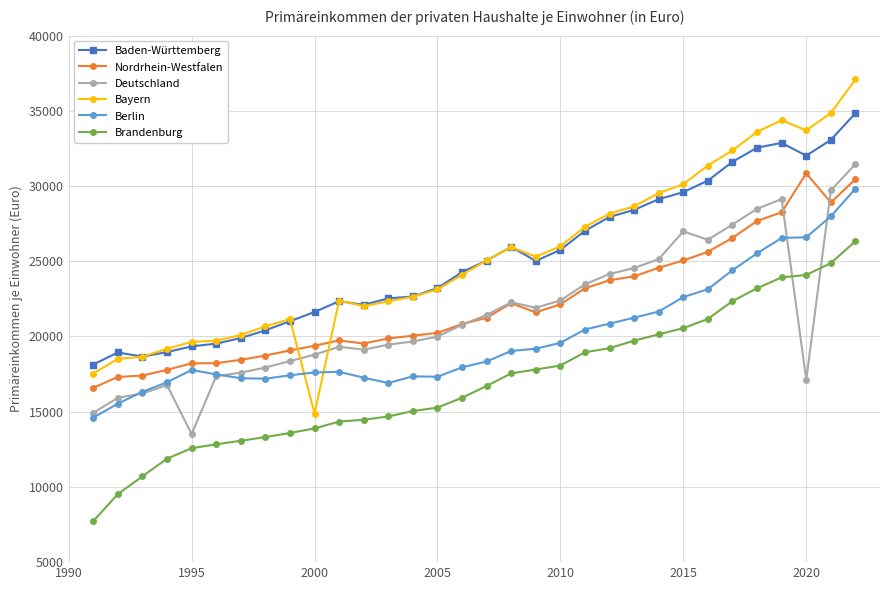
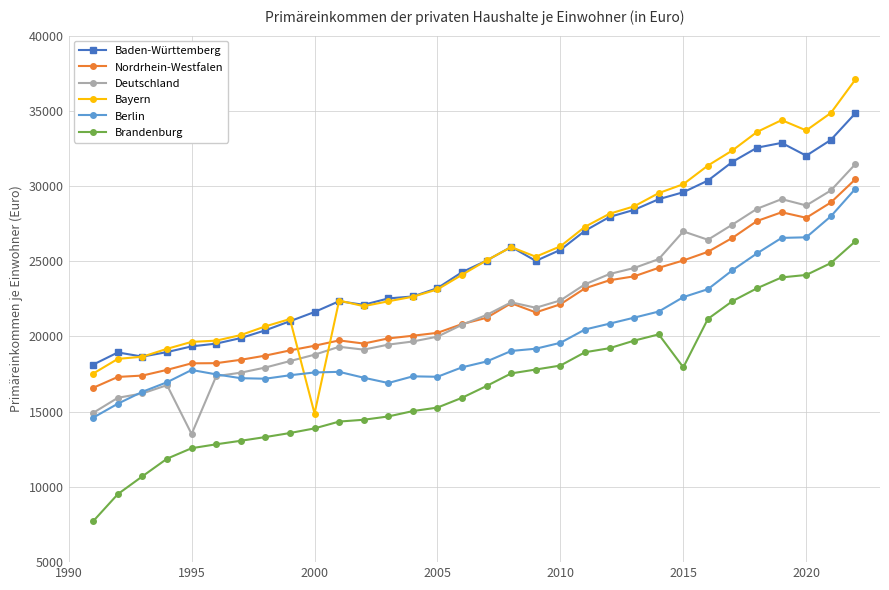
Brandenburg, 2015: 20600 -> 18000
Nordrhein-Westfalen, 2020: 30900 -> 27900
Deutschland, 2020: 17100 -> 28700
